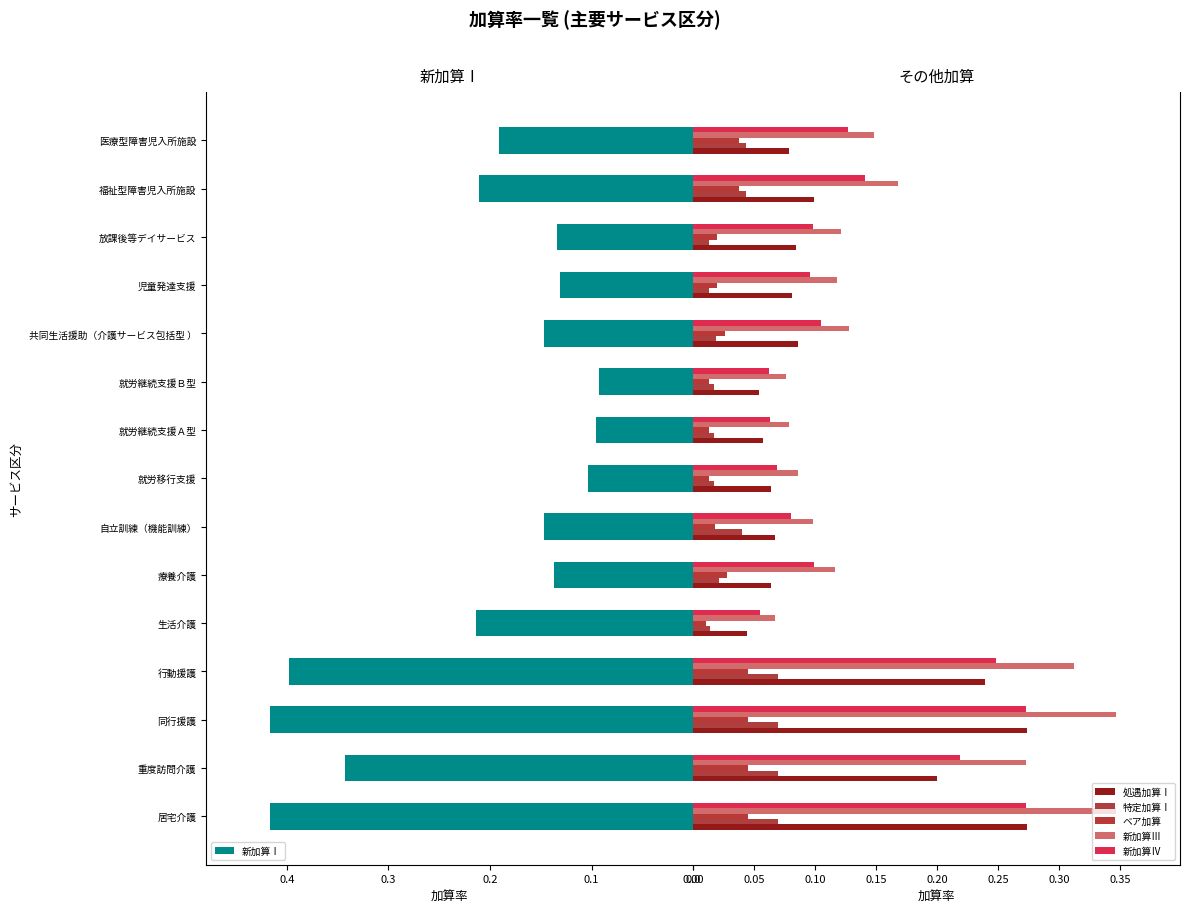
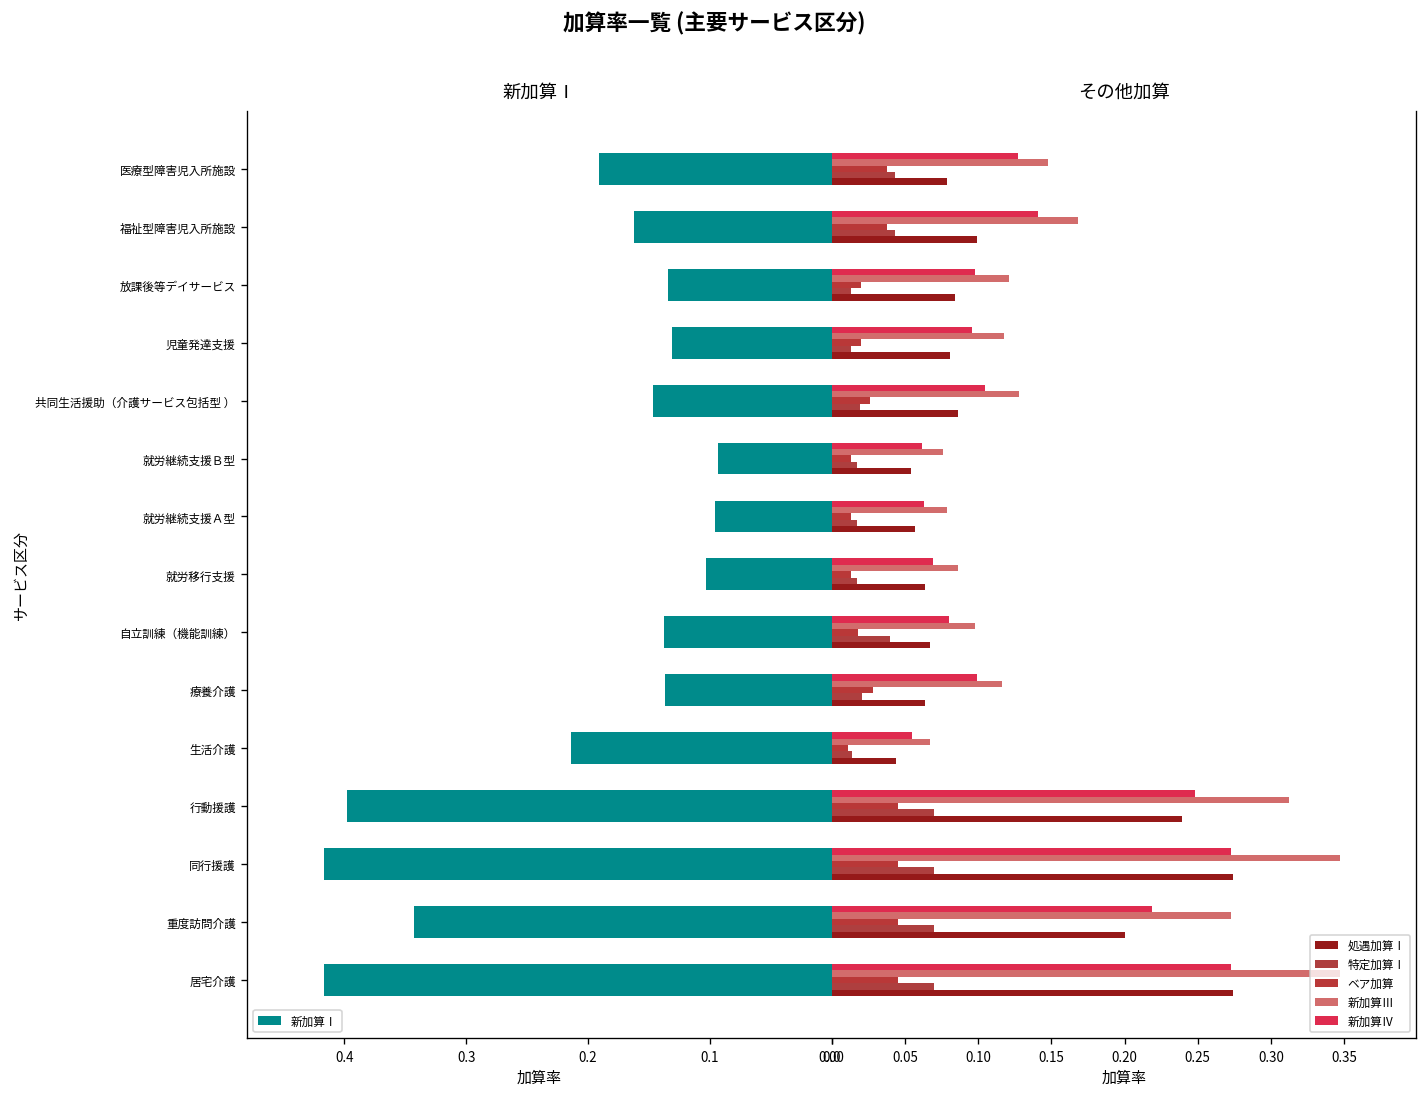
新加算Ⅰ, 福祉型障害児入所施設: 0.211 -> 0.162
新加算Ⅰ, 自立訓練（機能訓練）: 0.147 -> 0.138
